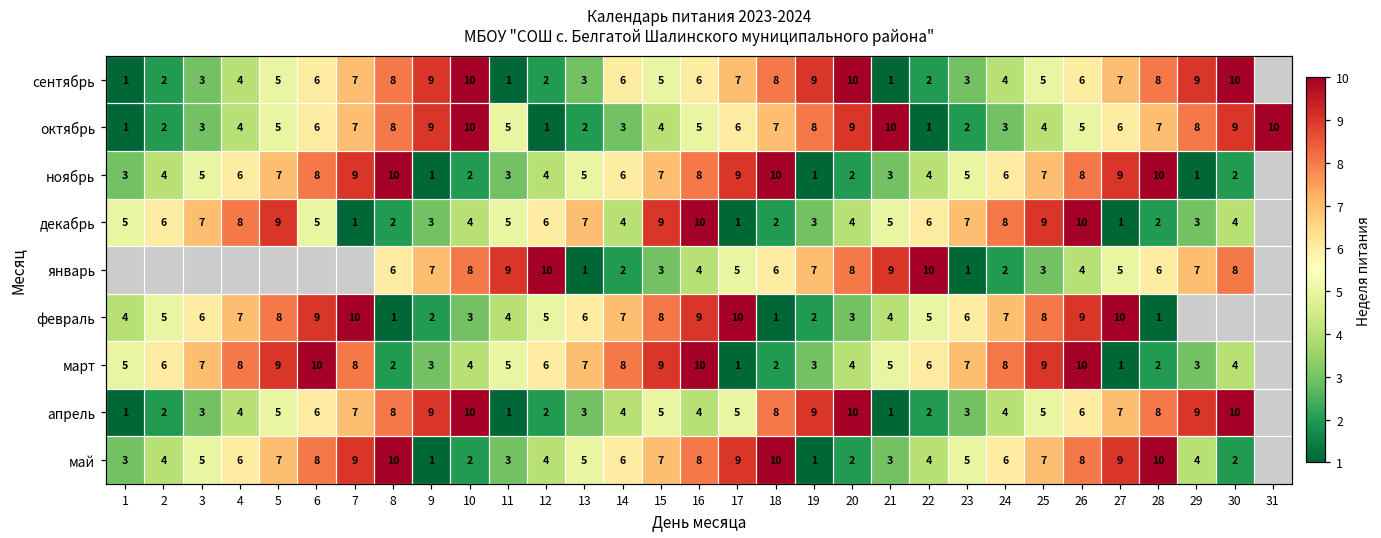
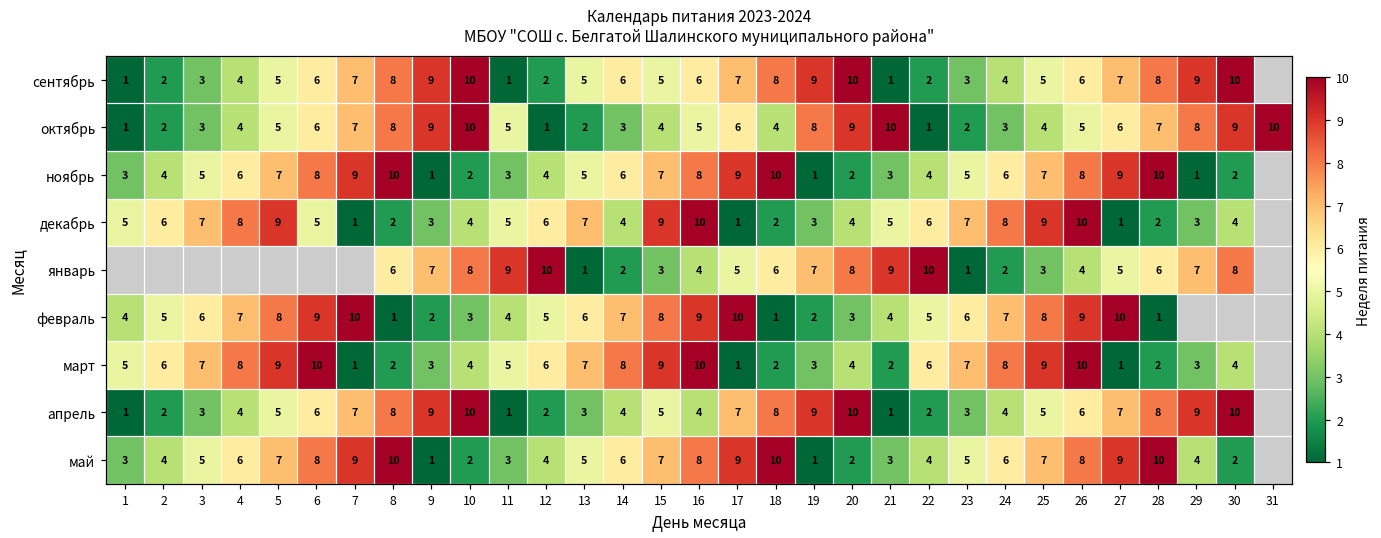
сентябрь, 13: 3 -> 5
октябрь, 18: 7 -> 4
март, 7: 8 -> 1
март, 21: 5 -> 2
апрель, 17: 5 -> 7
